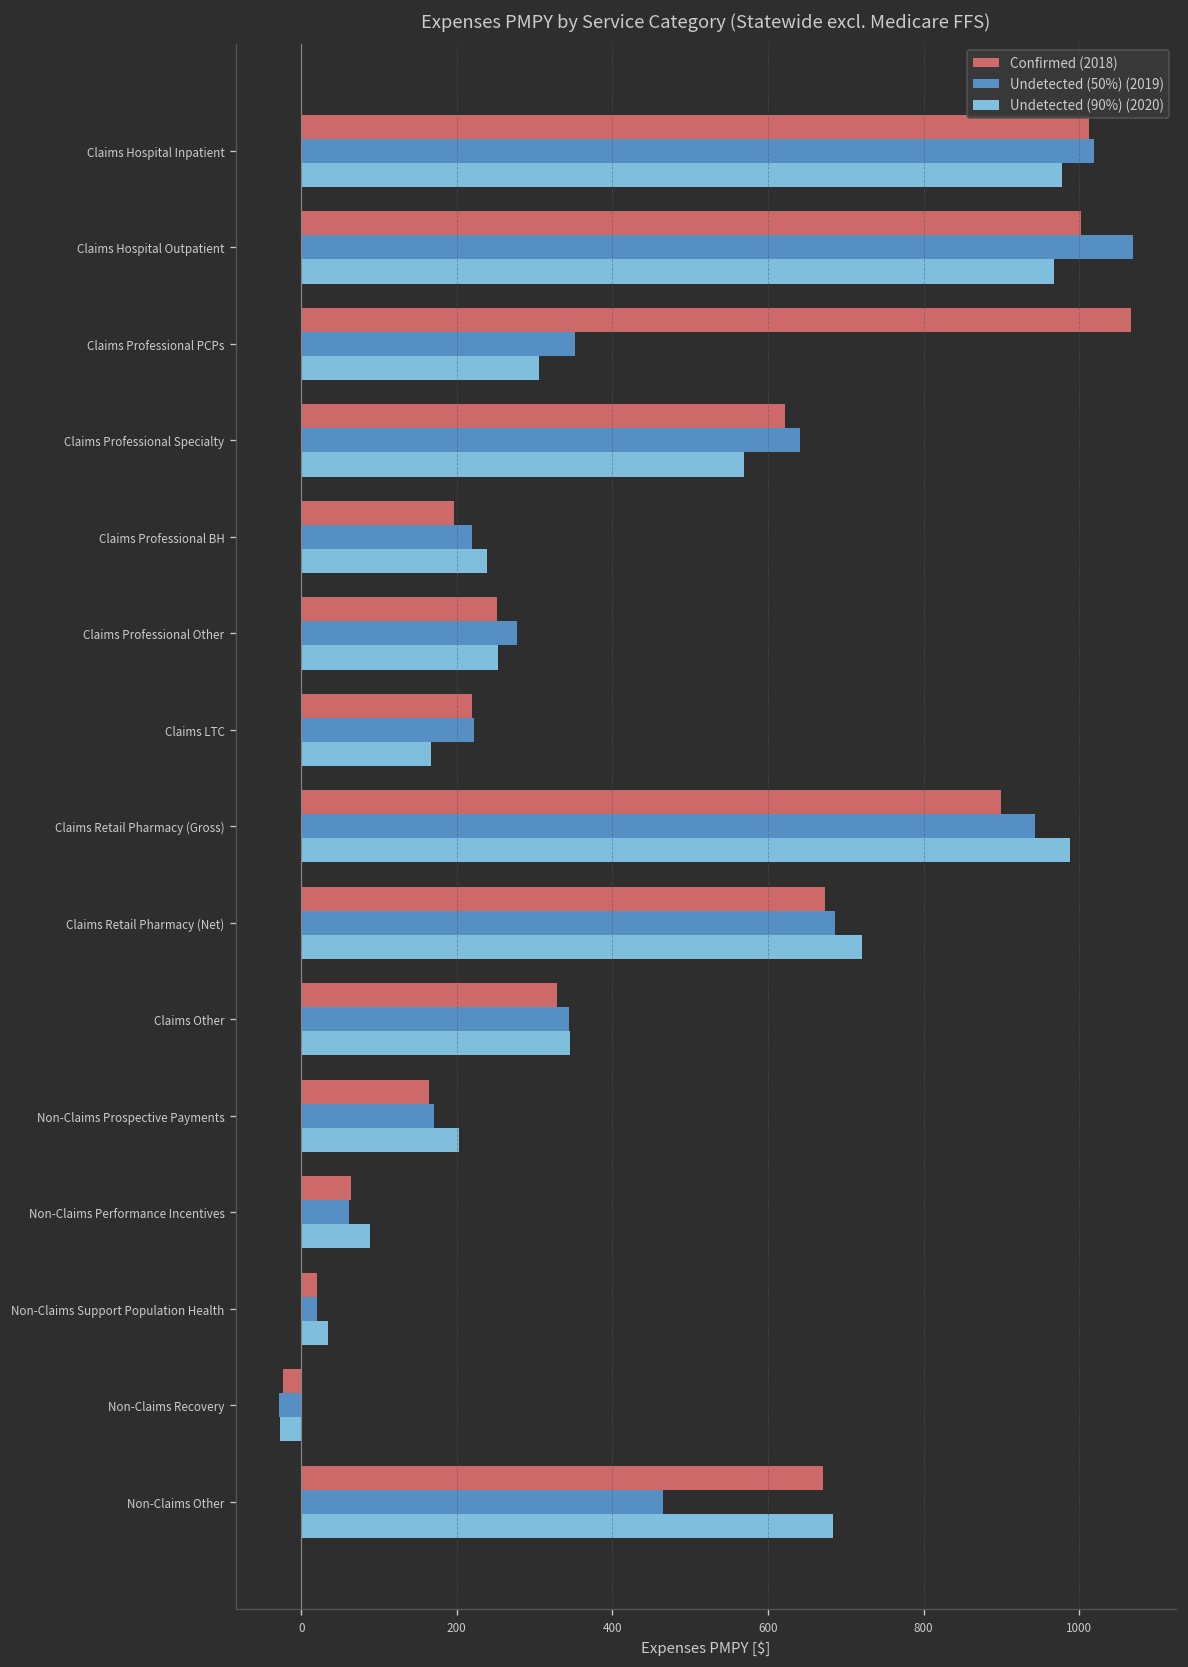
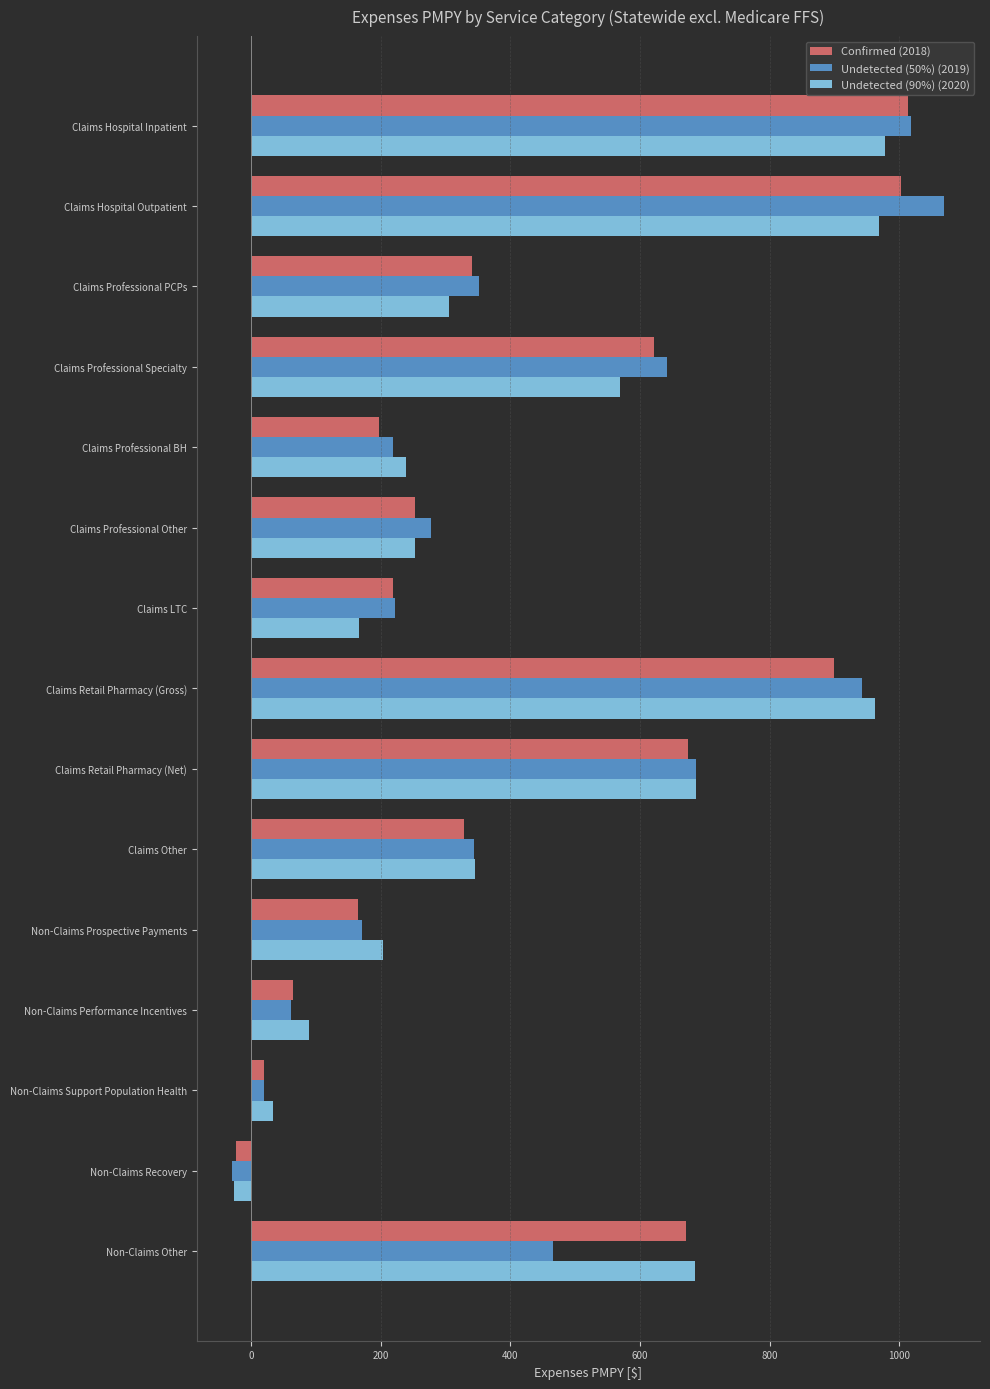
Confirmed (2018), Claims Professional PCPs: 1070 -> 340
Undetected (90%) (2020), Claims Retail Pharmacy (Gross): 990 -> 960
Undetected (90%) (2020), Claims Retail Pharmacy (Net): 720 -> 690
